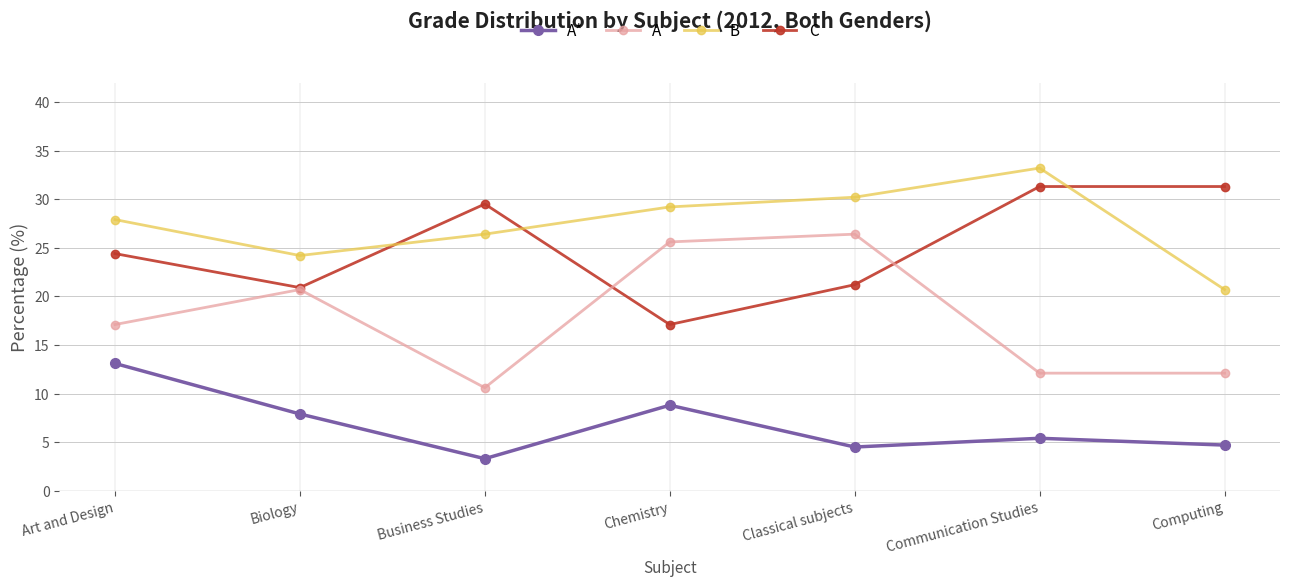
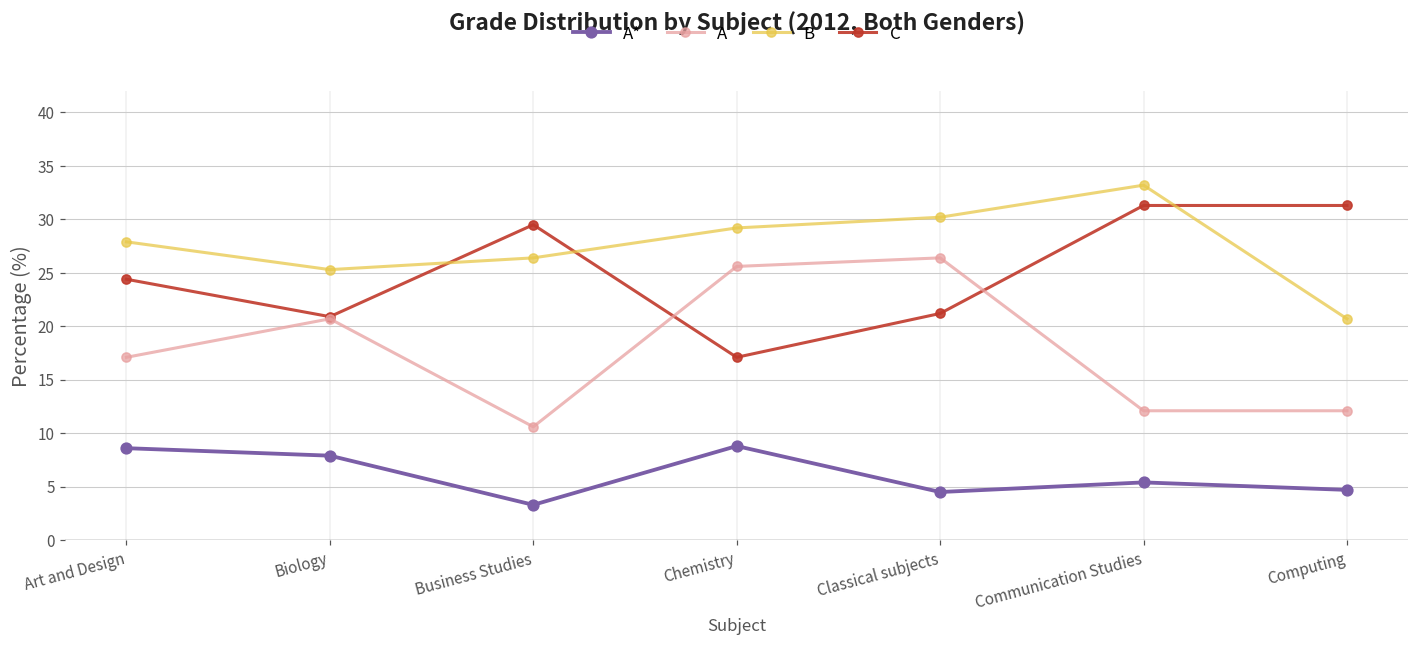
A*, Art and Design: 13 -> 9
B, Biology: 24 -> 25
